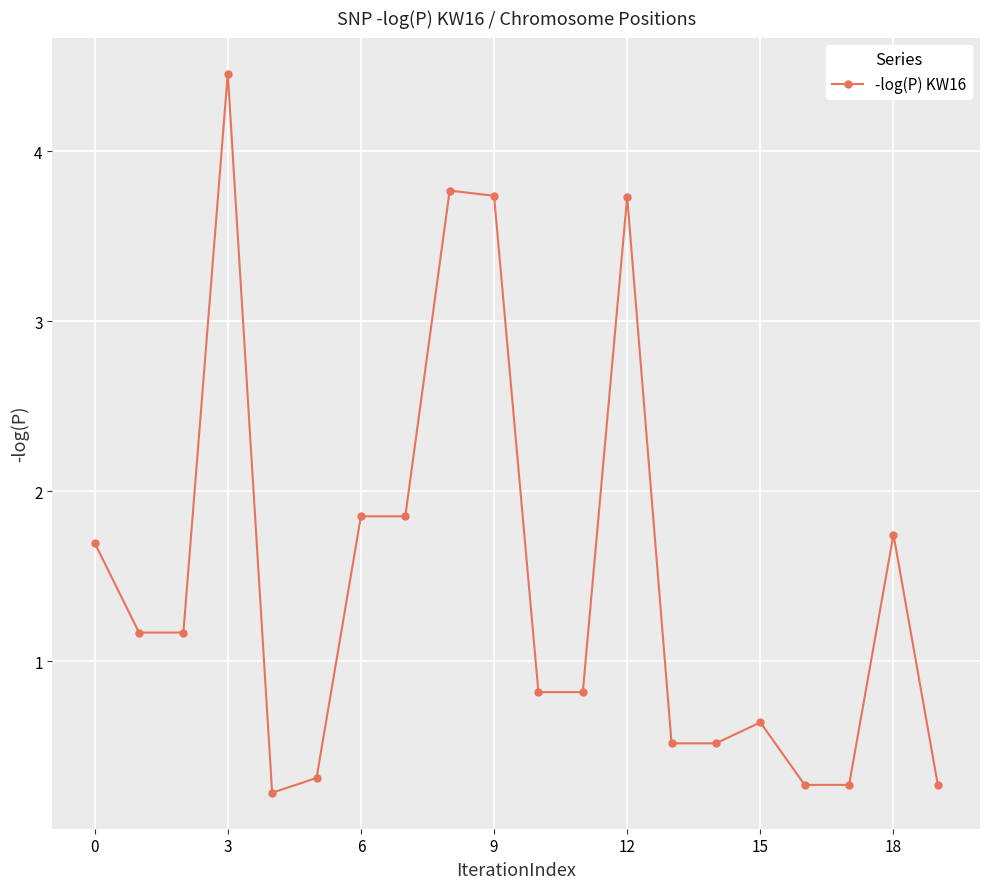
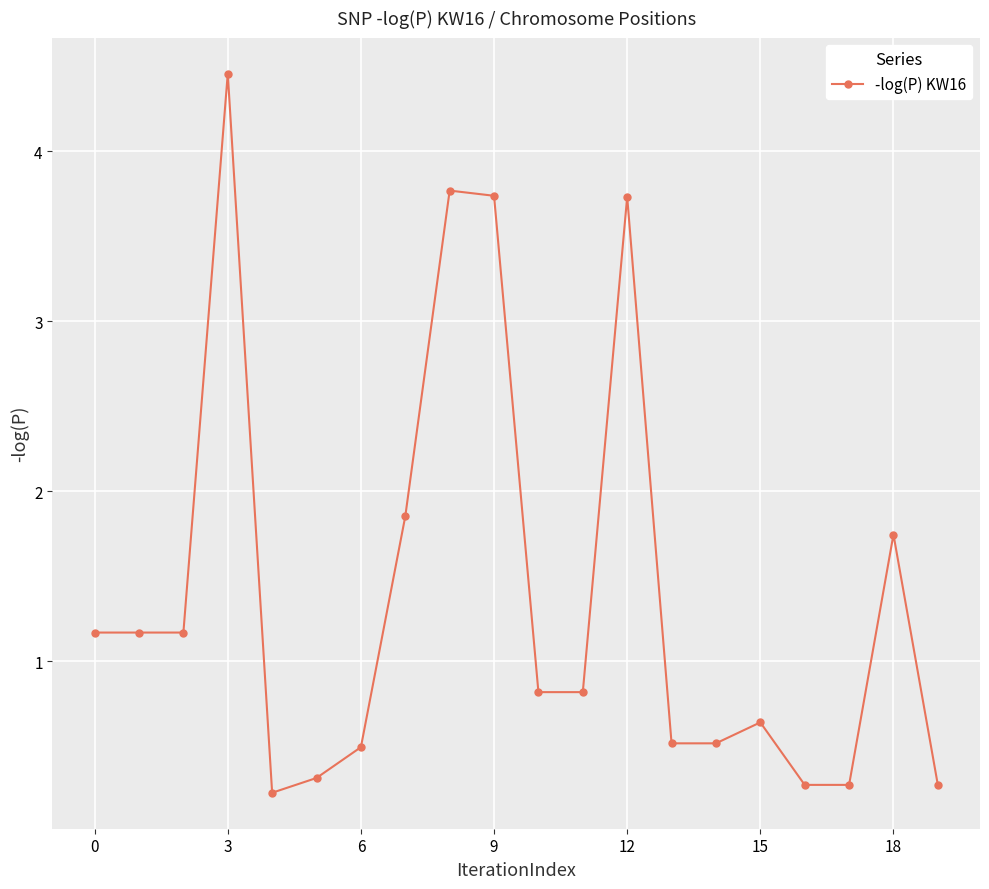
0: 1.70 -> 1.17
6: 1.85 -> 0.49
